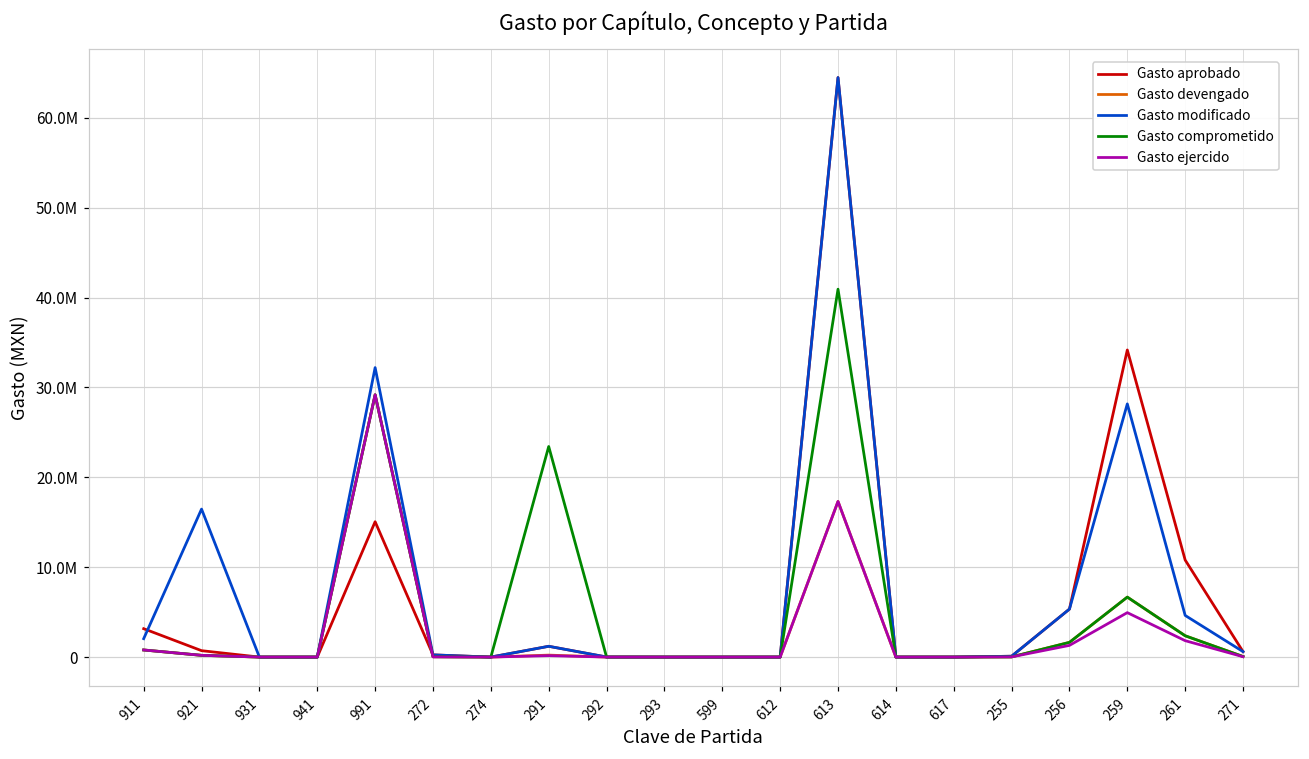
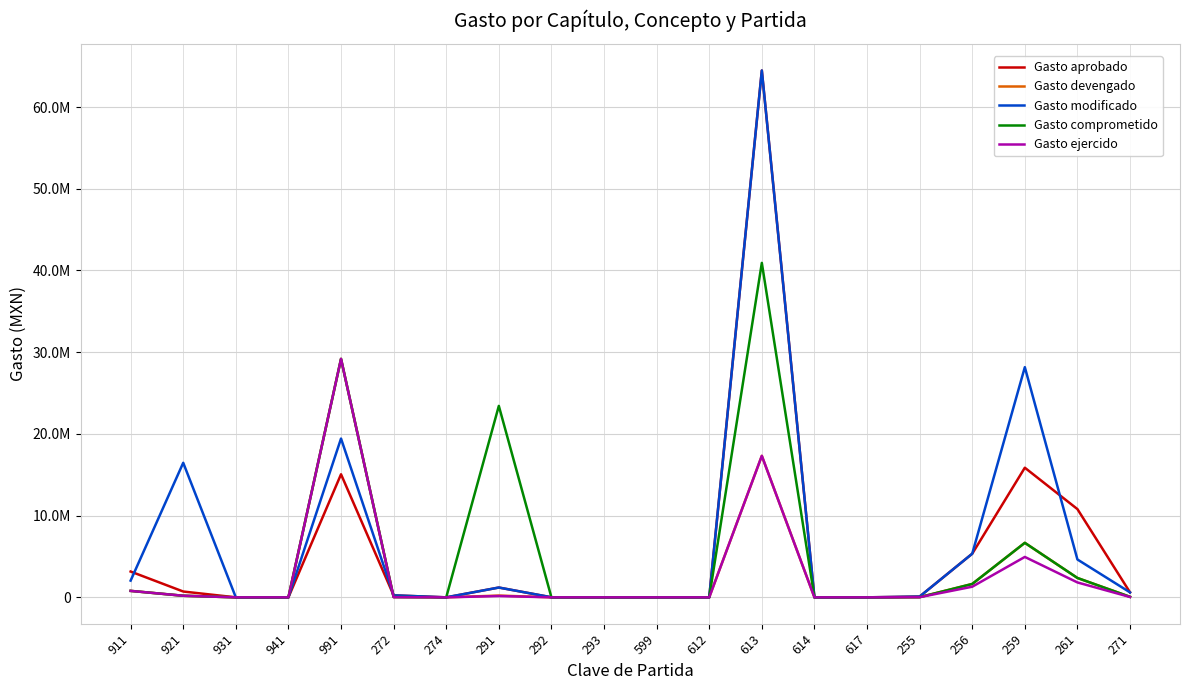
Gasto modificado, 991: 32000000 -> 19000000
Gasto aprobado, 259: 34000000 -> 16000000
